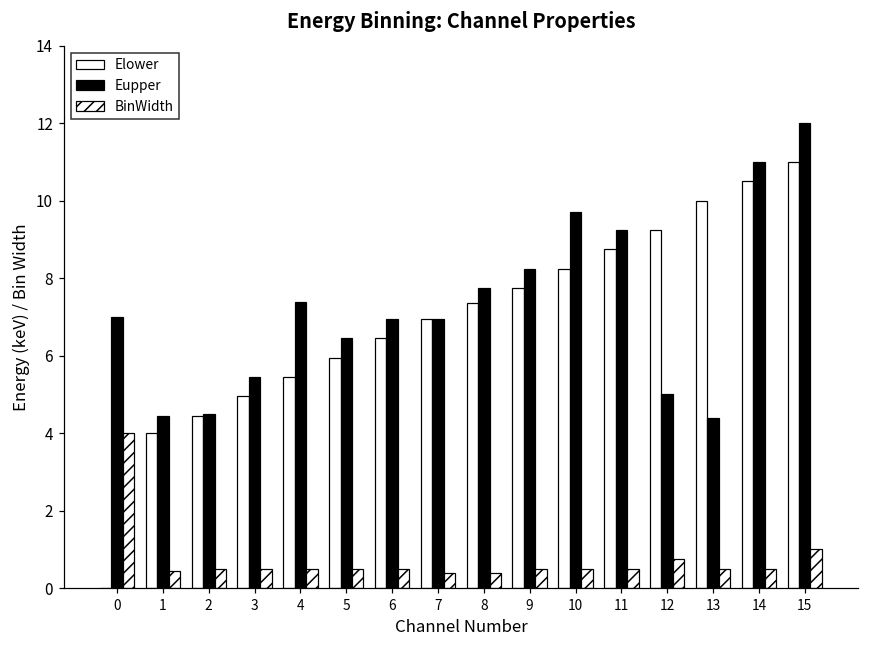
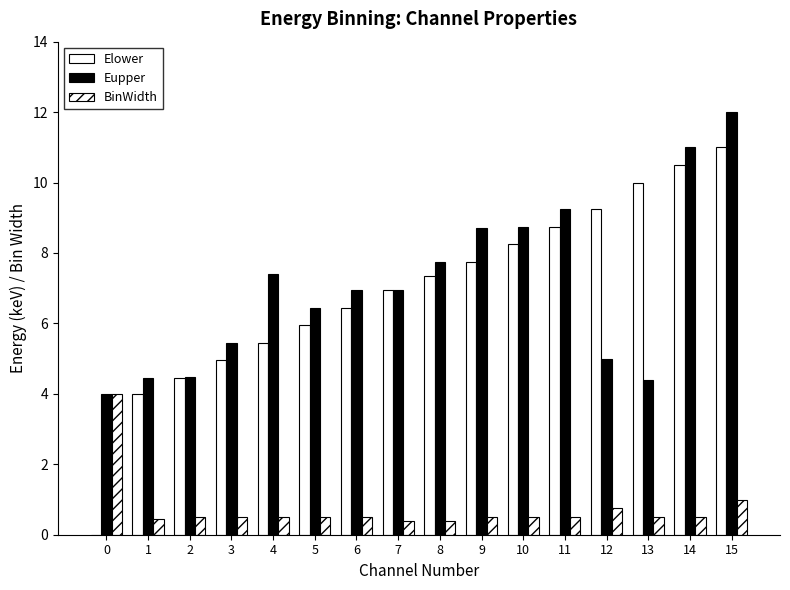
Eupper, 0: 7 -> 4
Eupper, 9: 8.3 -> 8.7
Eupper, 10: 9.7 -> 8.8
